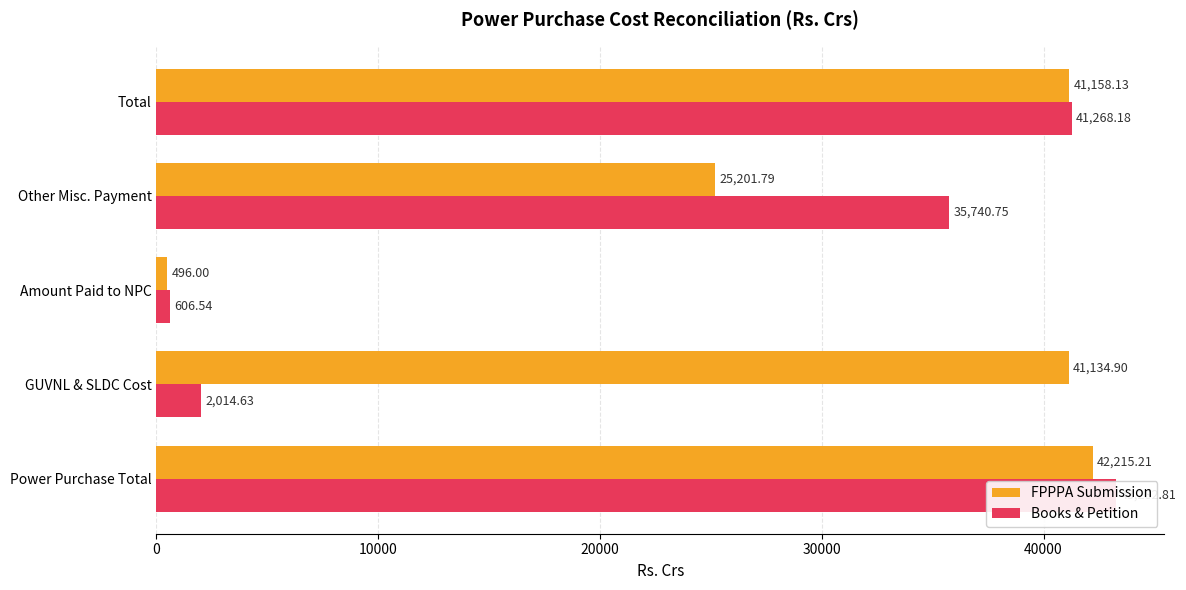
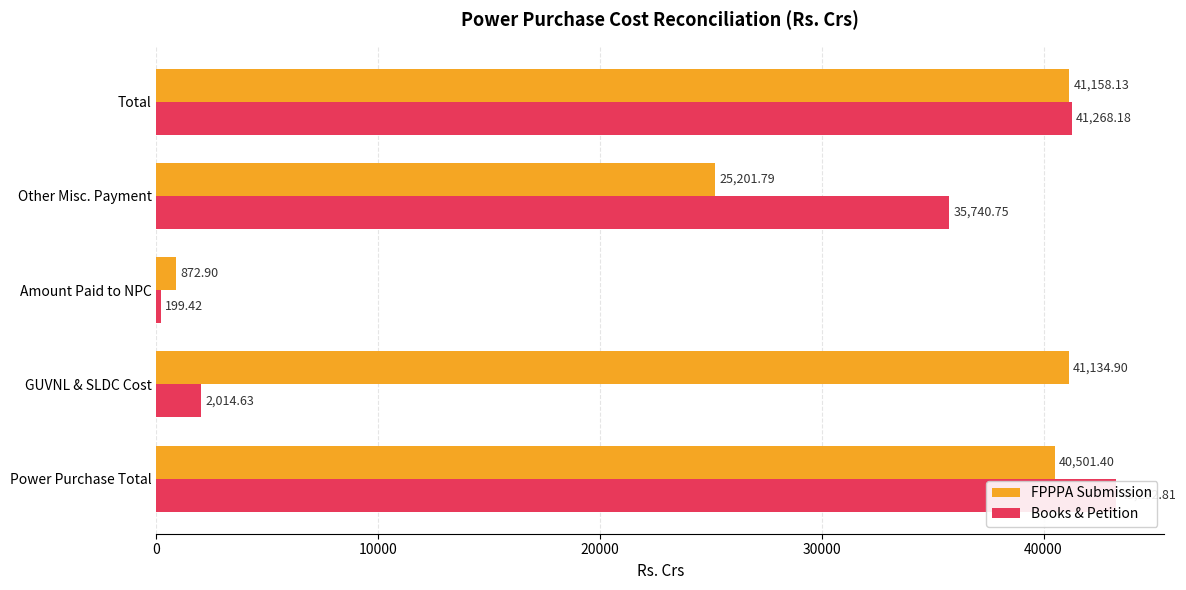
FPPPA Submission, Amount Paid to NPC: 496.00 -> 872.90
Books & Petition, Amount Paid to NPC: 606.54 -> 199.42
FPPPA Submission, Power Purchase Total: 42,215.21 -> 40,501.40
